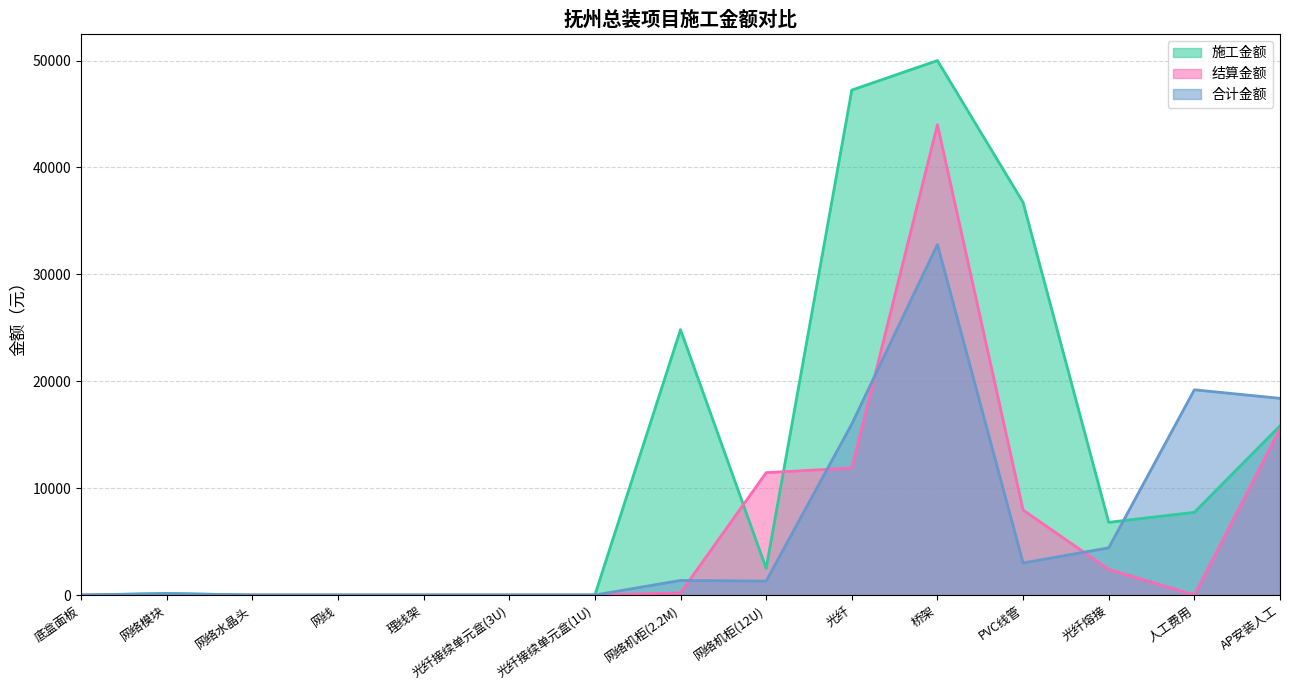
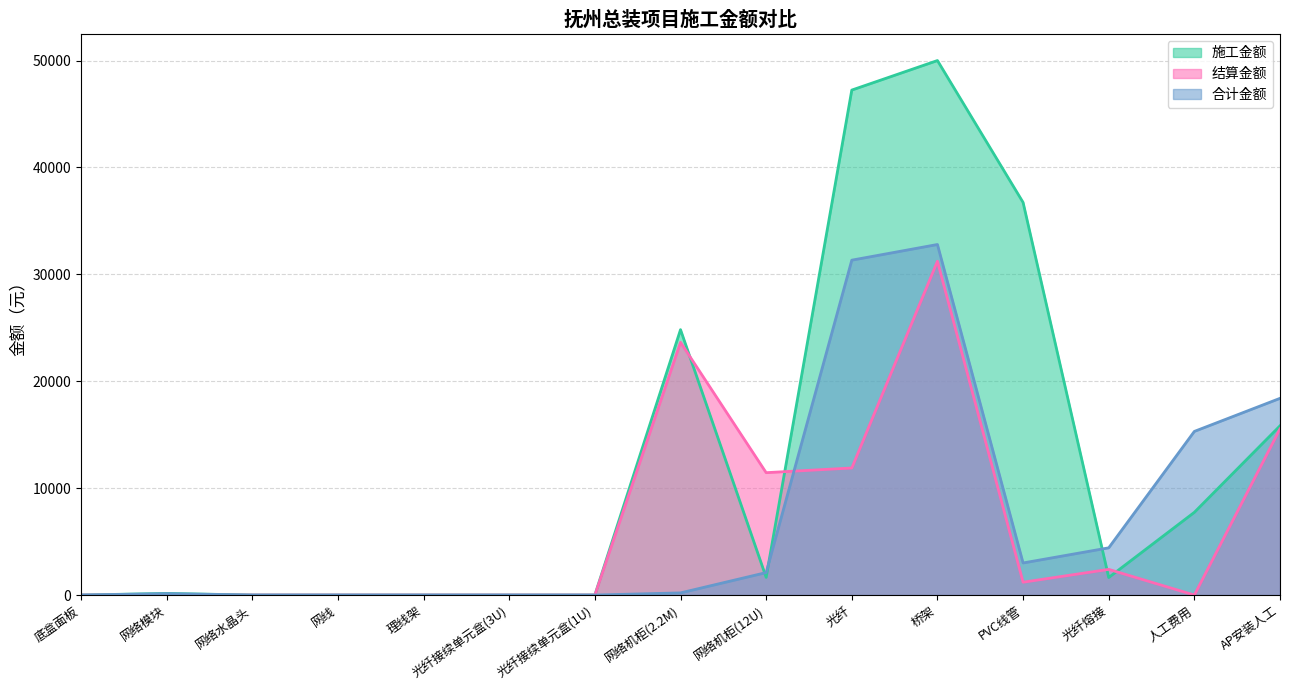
结算金额, 网络机柜(2.2M): 200 -> 23600
合计金额, 网络机柜(2.2M): 1400 -> 200
施工金额, 网络机柜(12U): 2500 -> 1700
合计金额, 网络机柜(12U): 1300 -> 2100
合计金额, 光纤: 16000 -> 31300
结算金额, 桥架: 44000 -> 31200
结算金额, PVC线管: 8000 -> 1200
施工金额, 光纤熔接: 6800 -> 1600
合计金额, 人工费用: 19200 -> 15300
